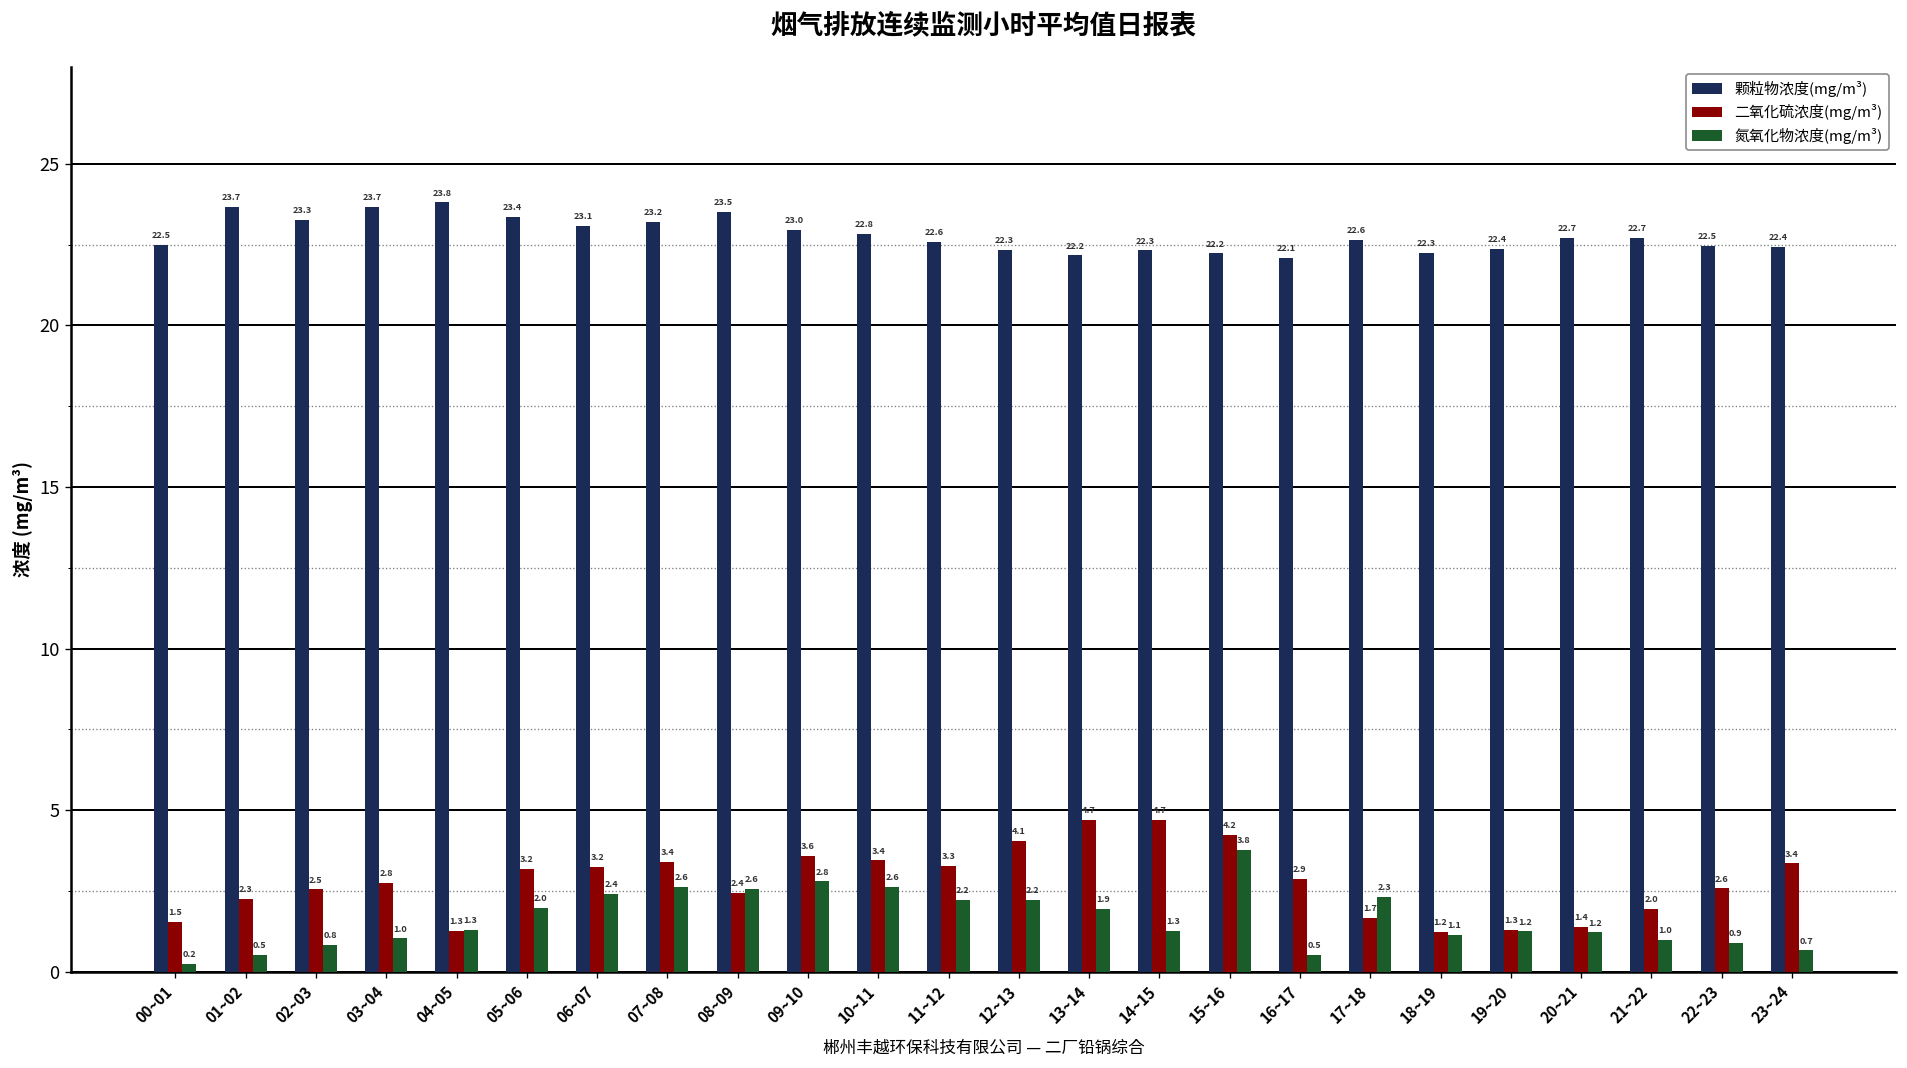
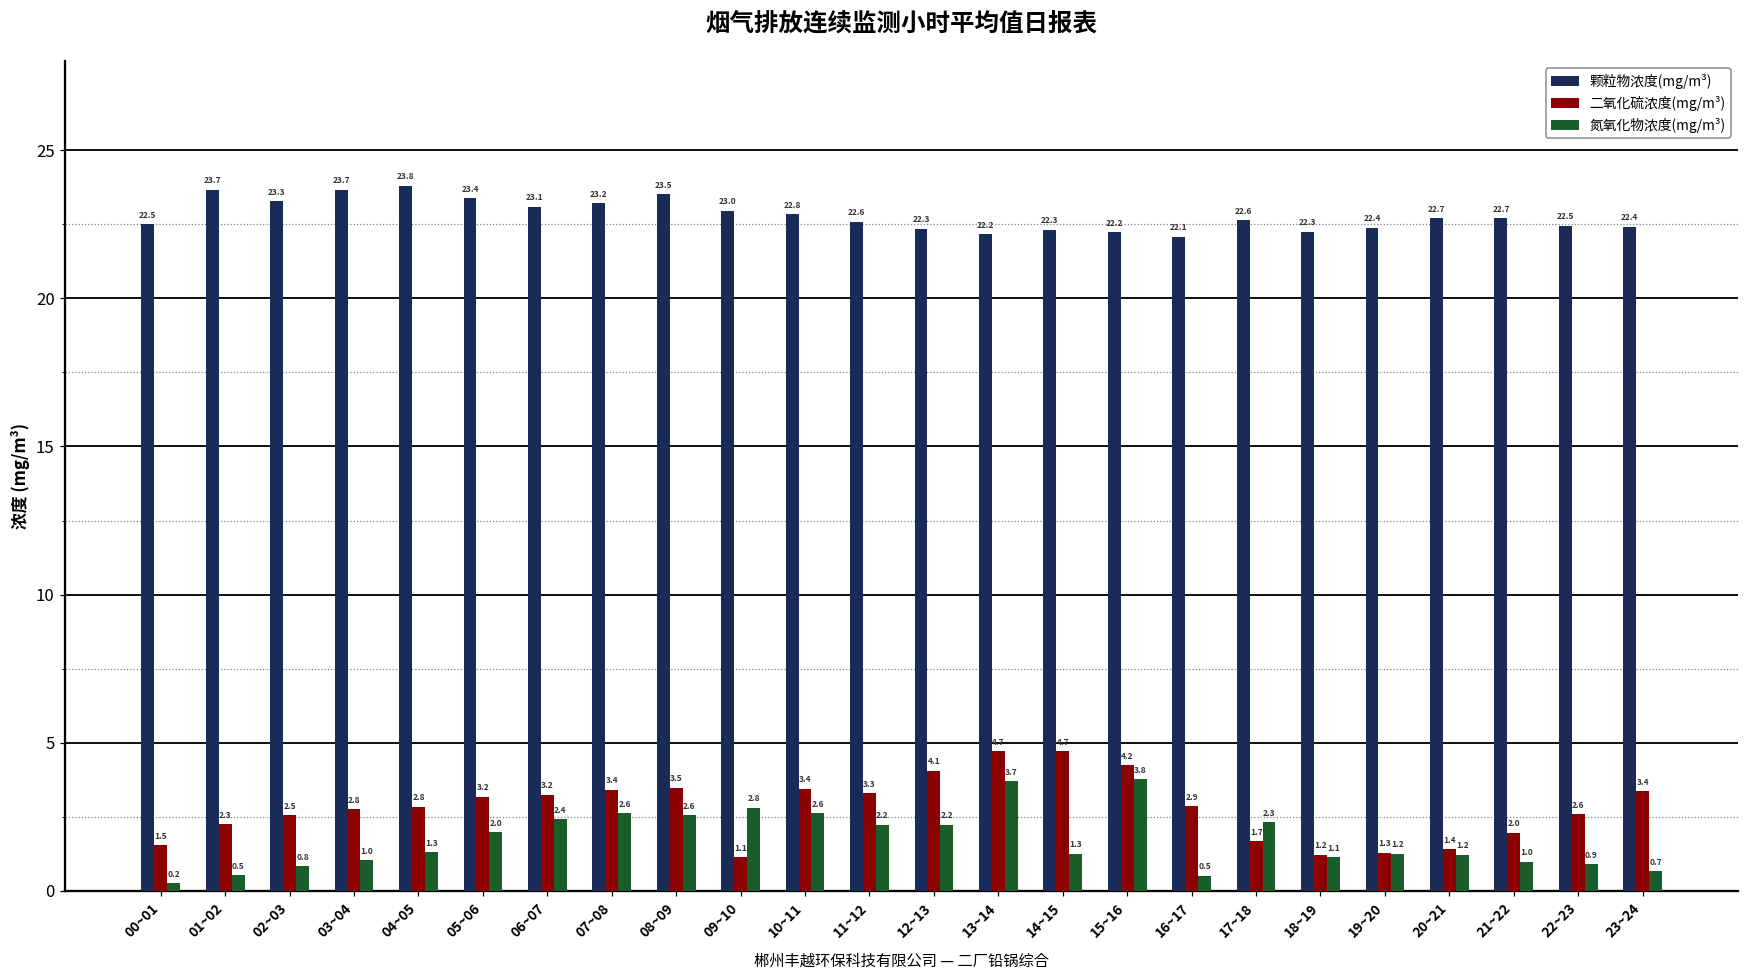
二氧化硫浓度(mg/m³), 04~05: 1.3 -> 2.8
二氧化硫浓度(mg/m³), 08~09: 2.4 -> 3.5
二氧化硫浓度(mg/m³), 09~10: 3.6 -> 1.1
氮氧化物浓度(mg/m³), 13~14: 1.9 -> 3.7
